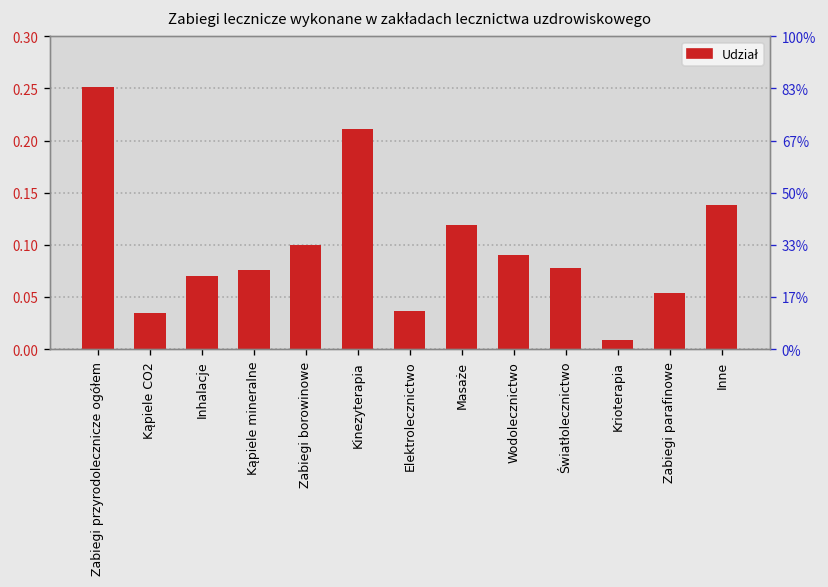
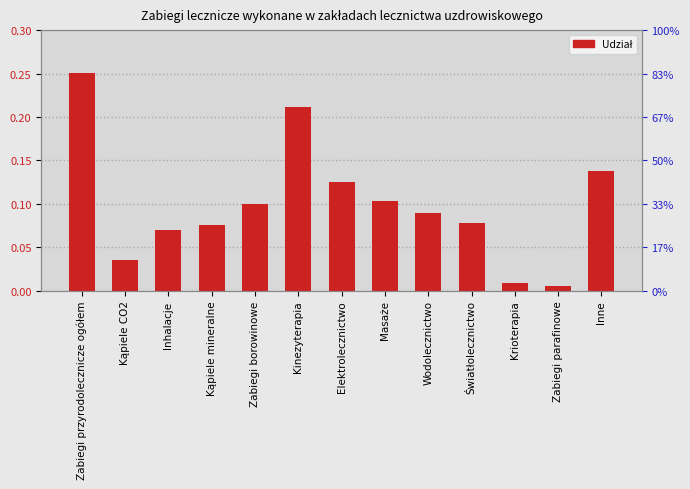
Elektrolecznictwo: 0.04 -> 0.13
Masaże: 0.12 -> 0.10
Zabiegi parafinowe: 0.05 -> 0.01
